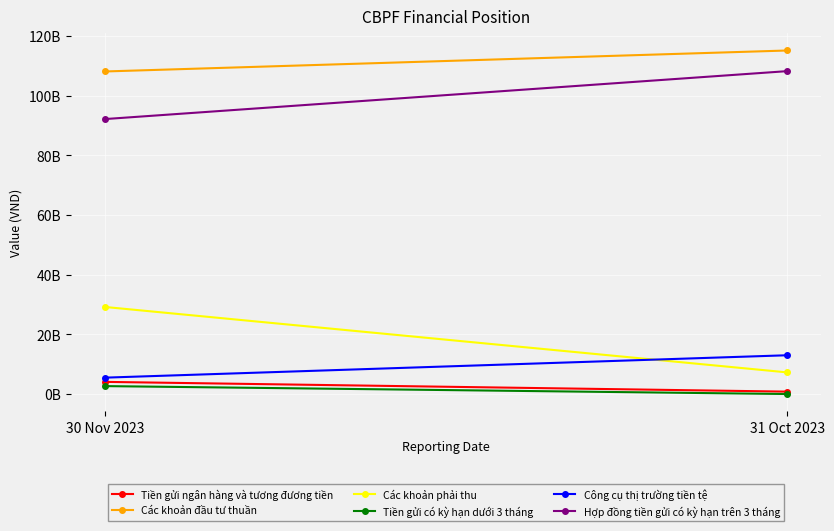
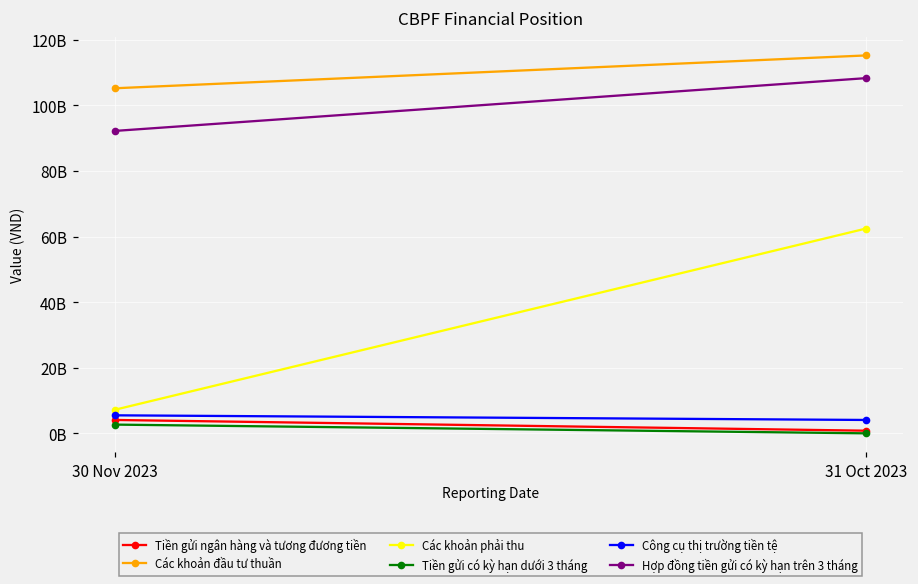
Các khoản đầu tư thuần, 30 Nov 2023: 108000000000 -> 105000000000
Các khoản phải thu, 30 Nov 2023: 29000000000 -> 7000000000
Các khoản phải thu, 31 Oct 2023: 7000000000 -> 62000000000
Công cụ thị trường tiền tệ, 31 Oct 2023: 13000000000 -> 4000000000
